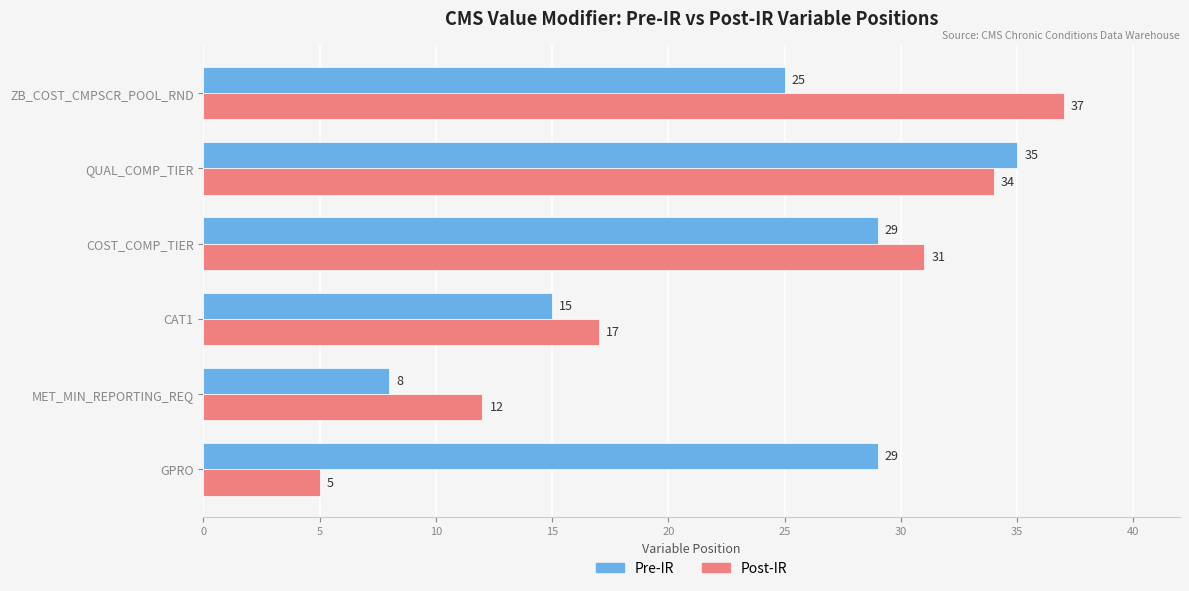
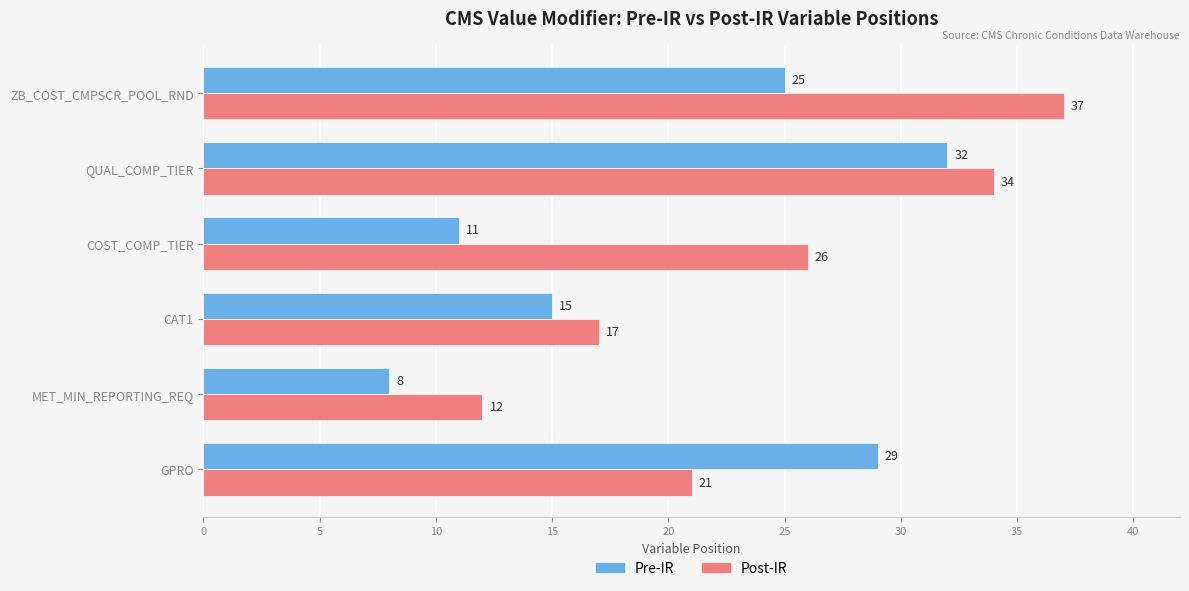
Pre-IR, QUAL_COMP_TIER: 35 -> 32
Pre-IR, COST_COMP_TIER: 29 -> 11
Post-IR, COST_COMP_TIER: 31 -> 26
Post-IR, GPRO: 5 -> 21
